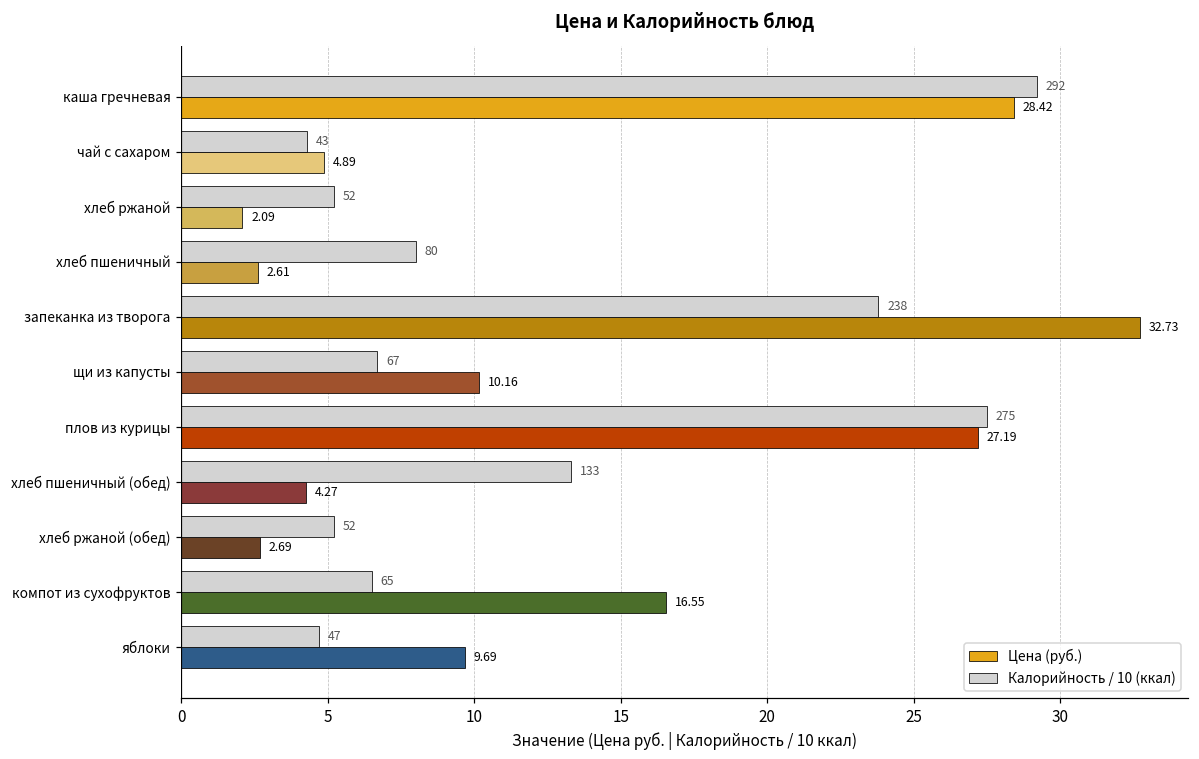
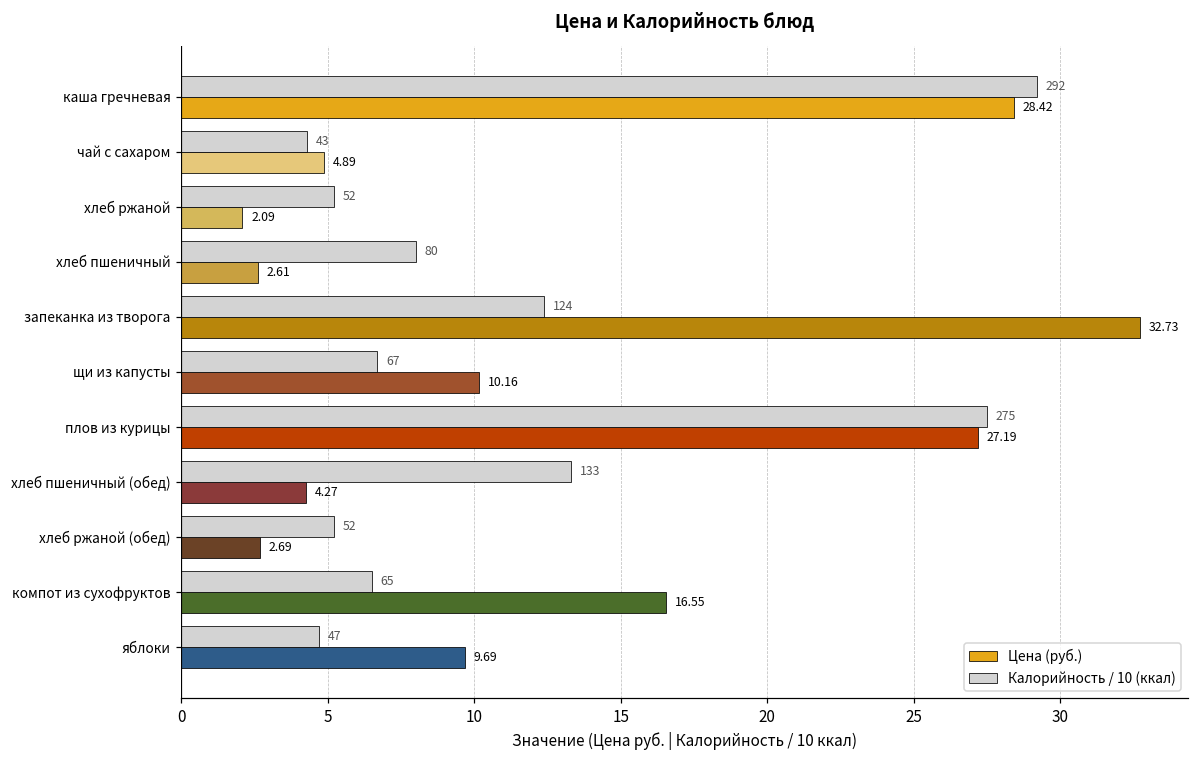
Калорийность / 10 (ккал), запеканка из творога: 238 -> 124
